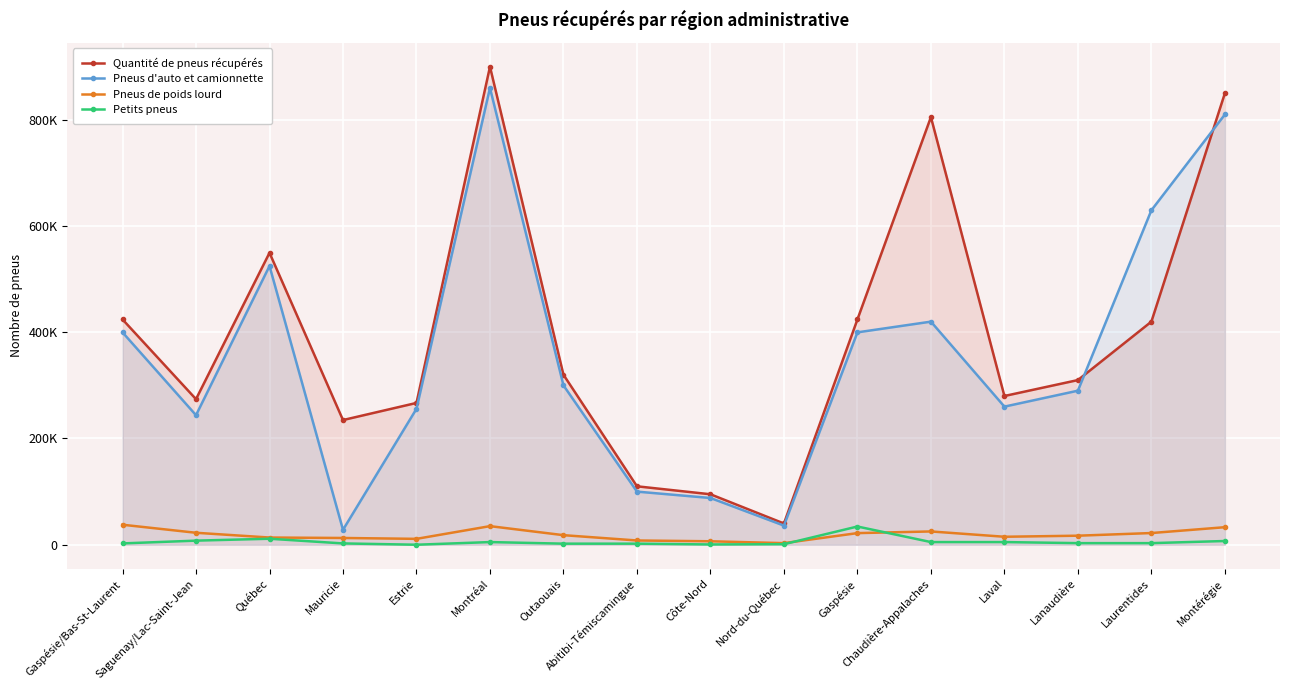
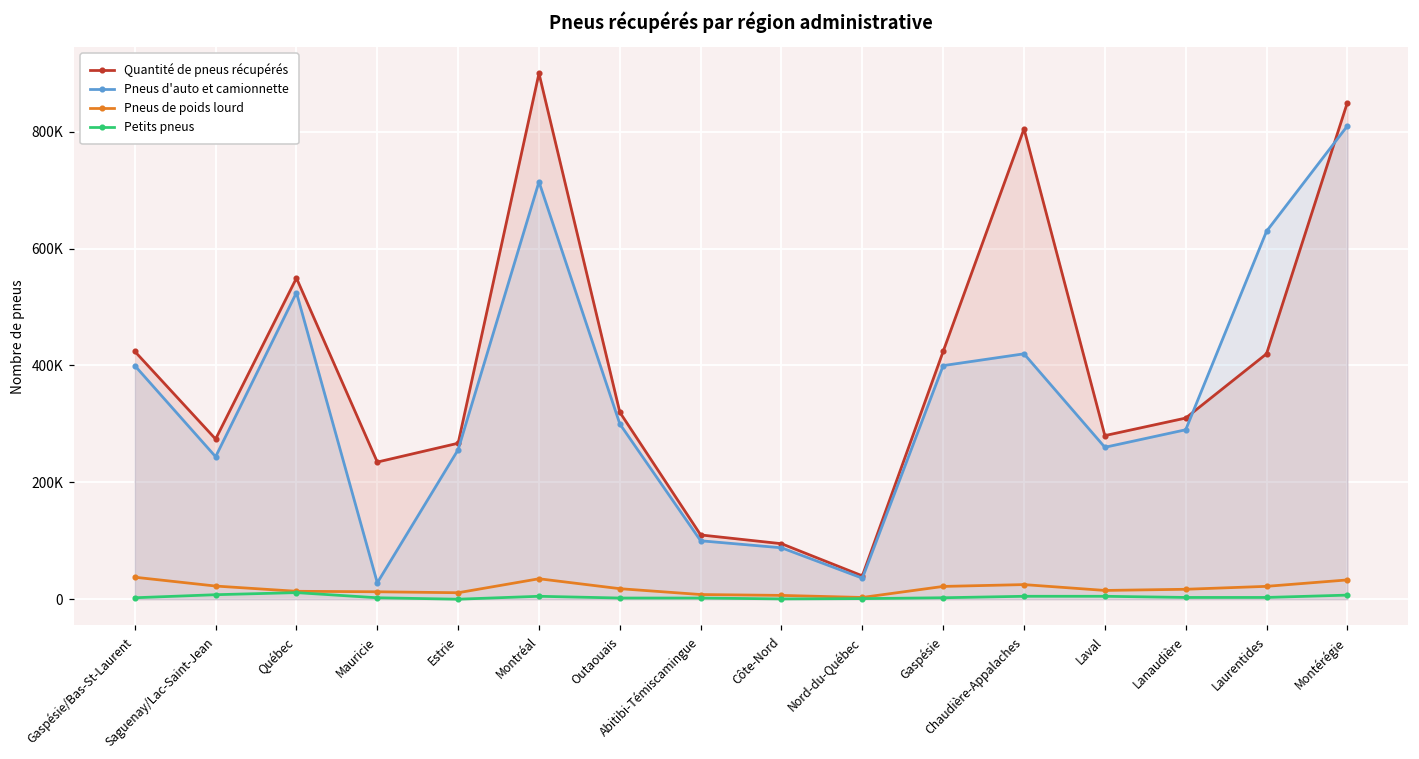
Pneus d'auto et camionnette, Montréal: 860000 -> 710000
Petits pneus, Gaspésie: 30000 -> 0
